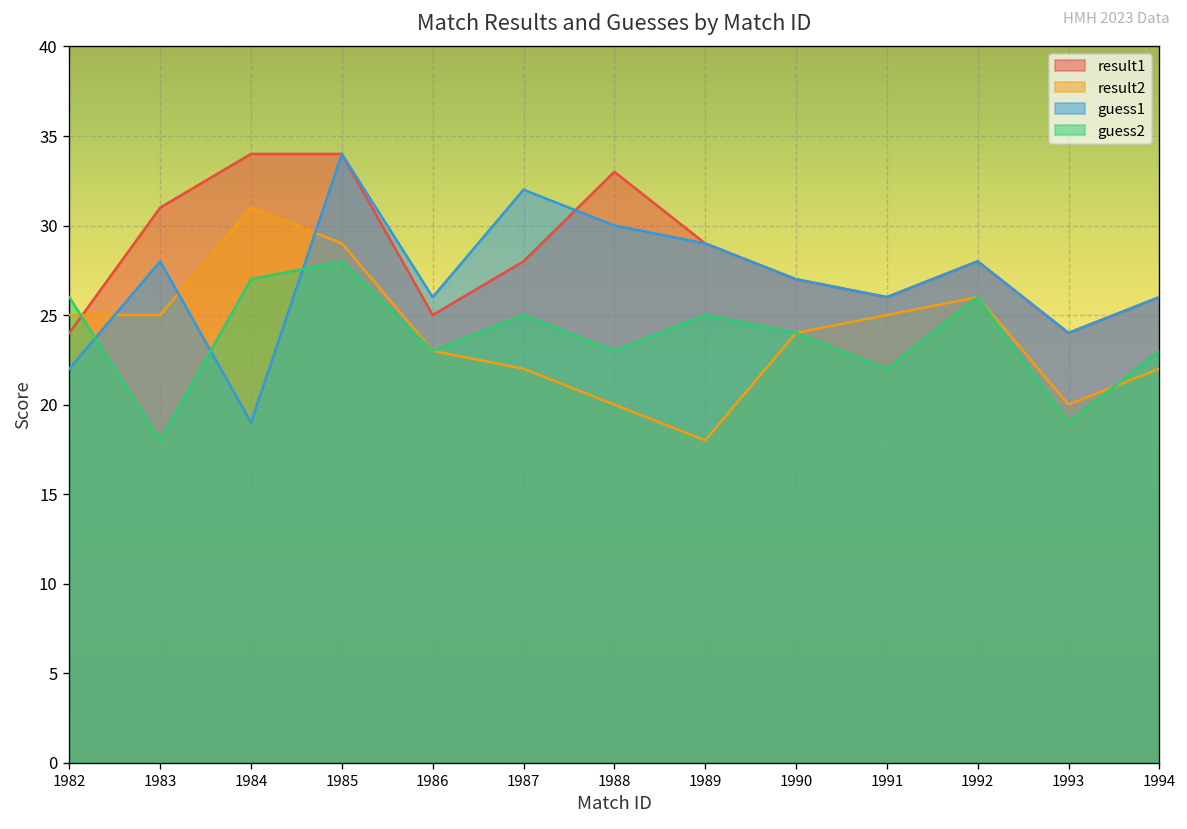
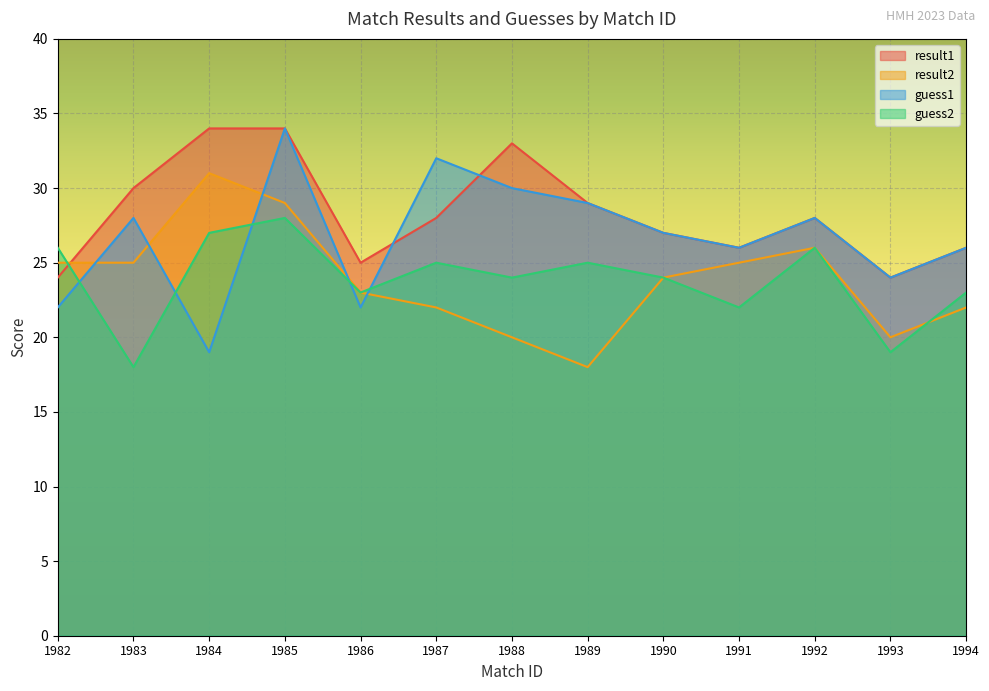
result1, 1983: 31 -> 30
guess1, 1986: 26 -> 22
guess2, 1988: 23 -> 24
